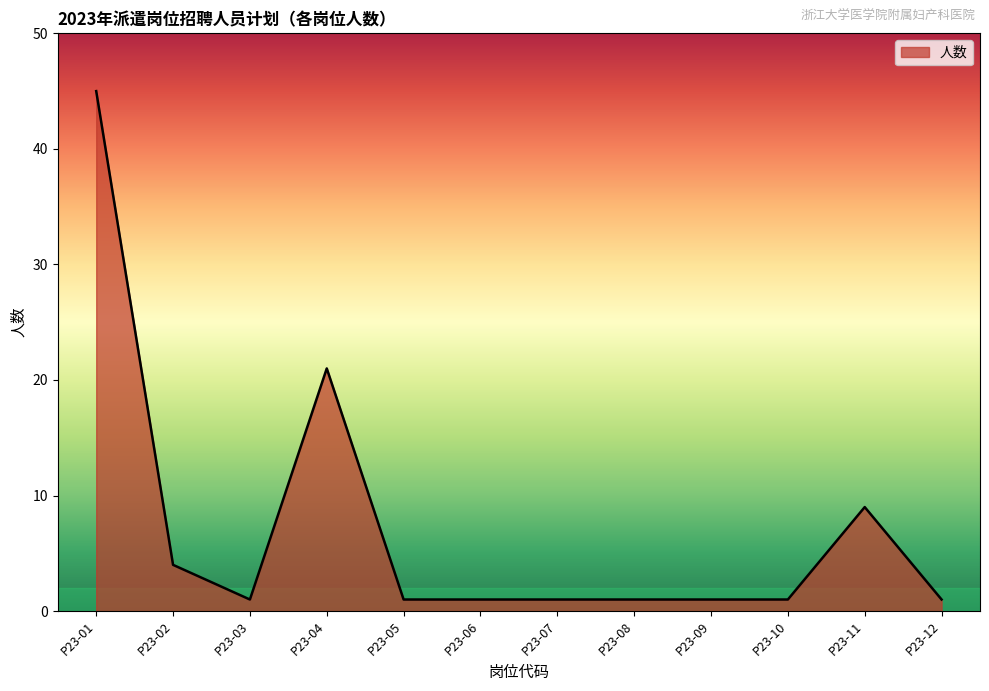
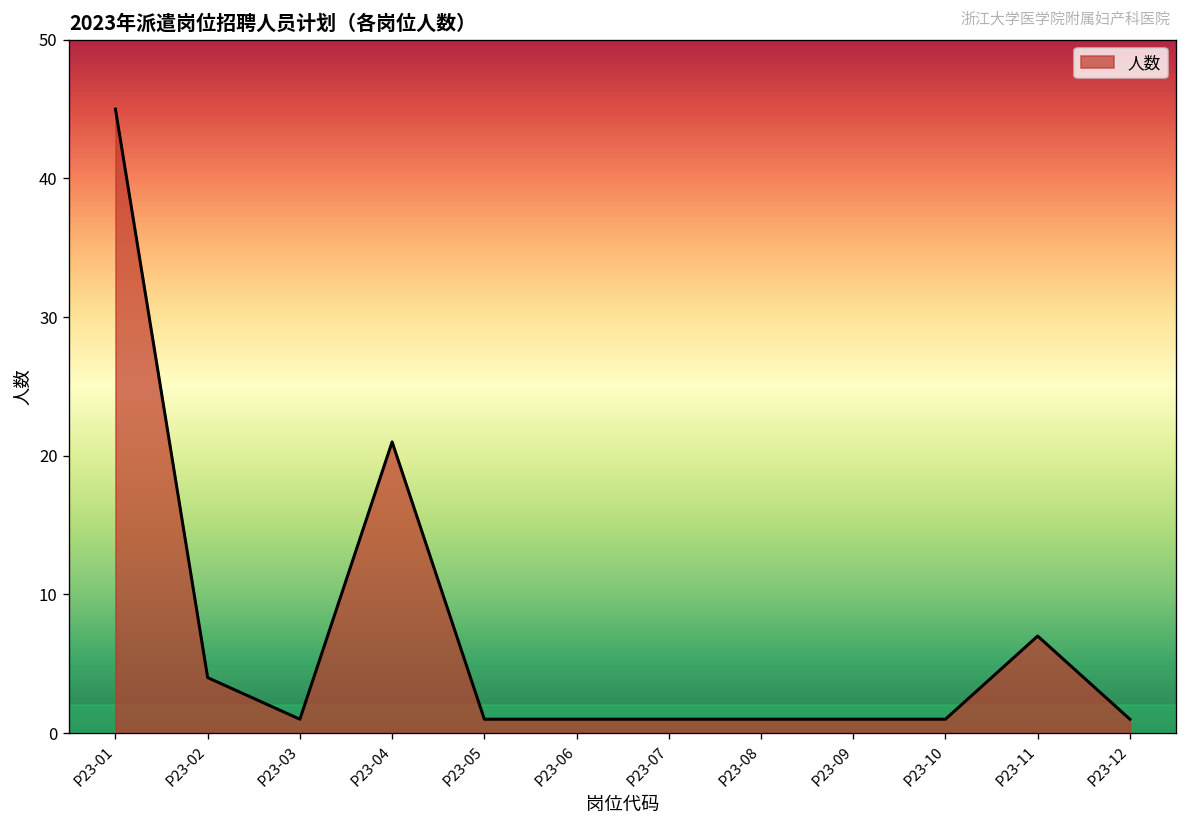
P23-11: 9 -> 7
